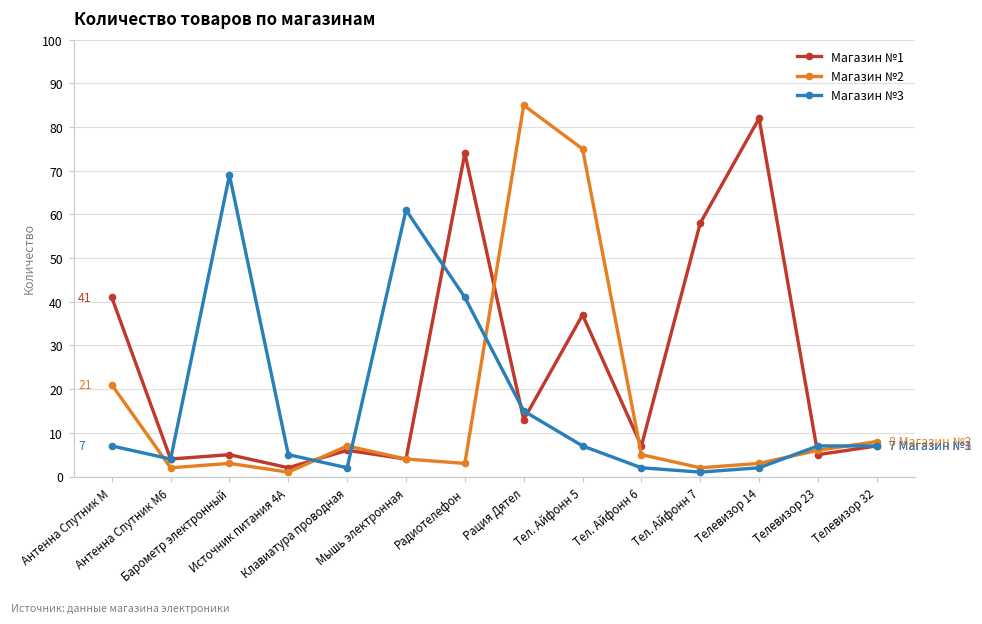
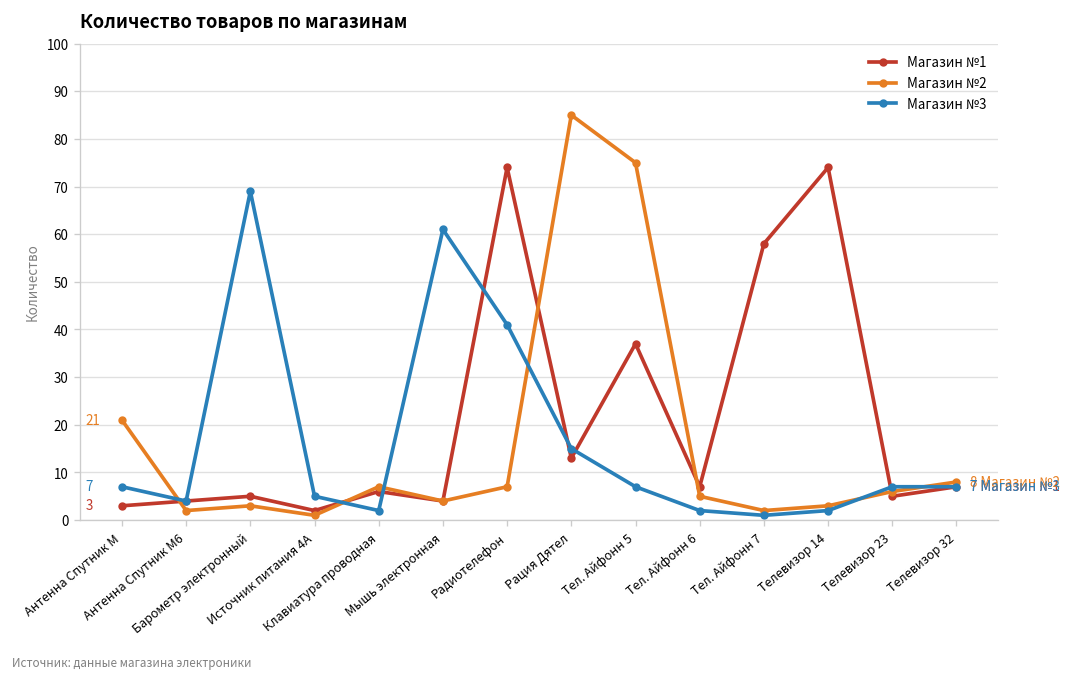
Магазин №1, Антенна Спутник М: 41 -> 3
Магазин №2, Радиотелефон: 3 -> 7
Магазин №1, Телевизор 14: 82 -> 74
